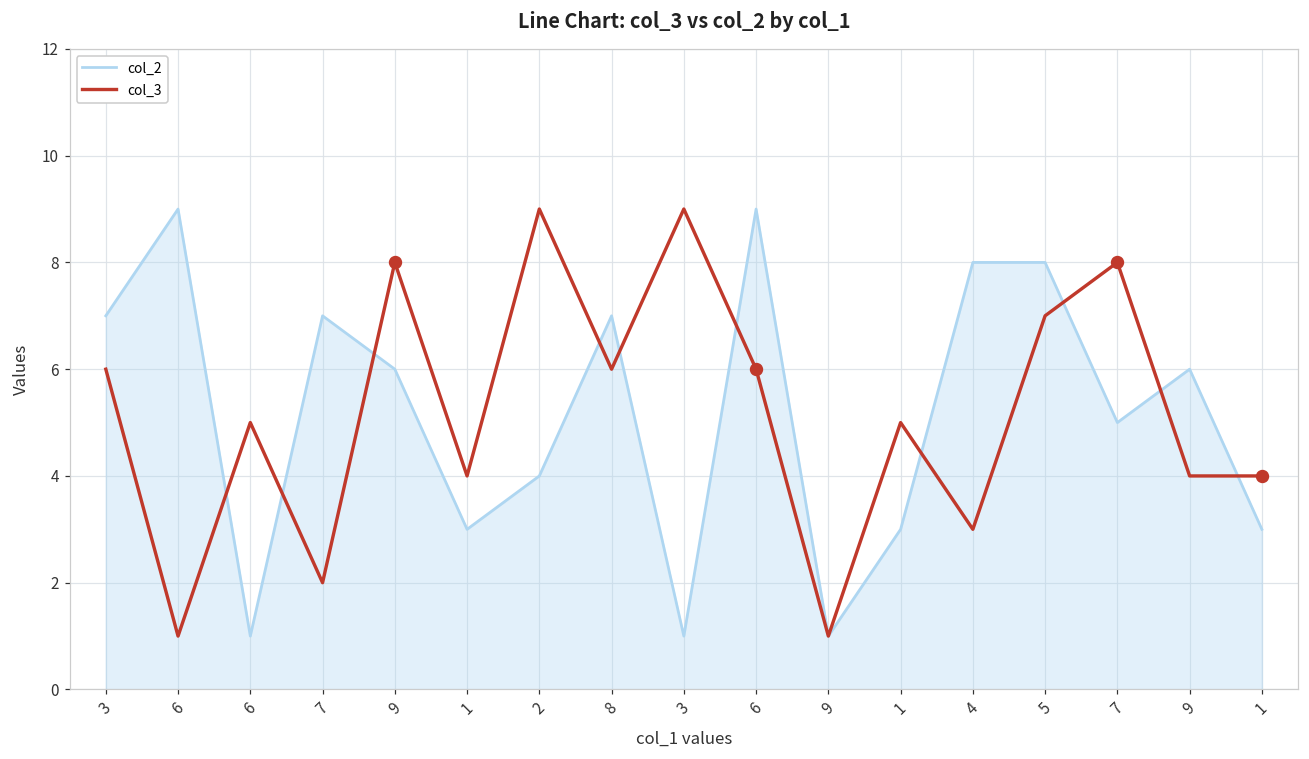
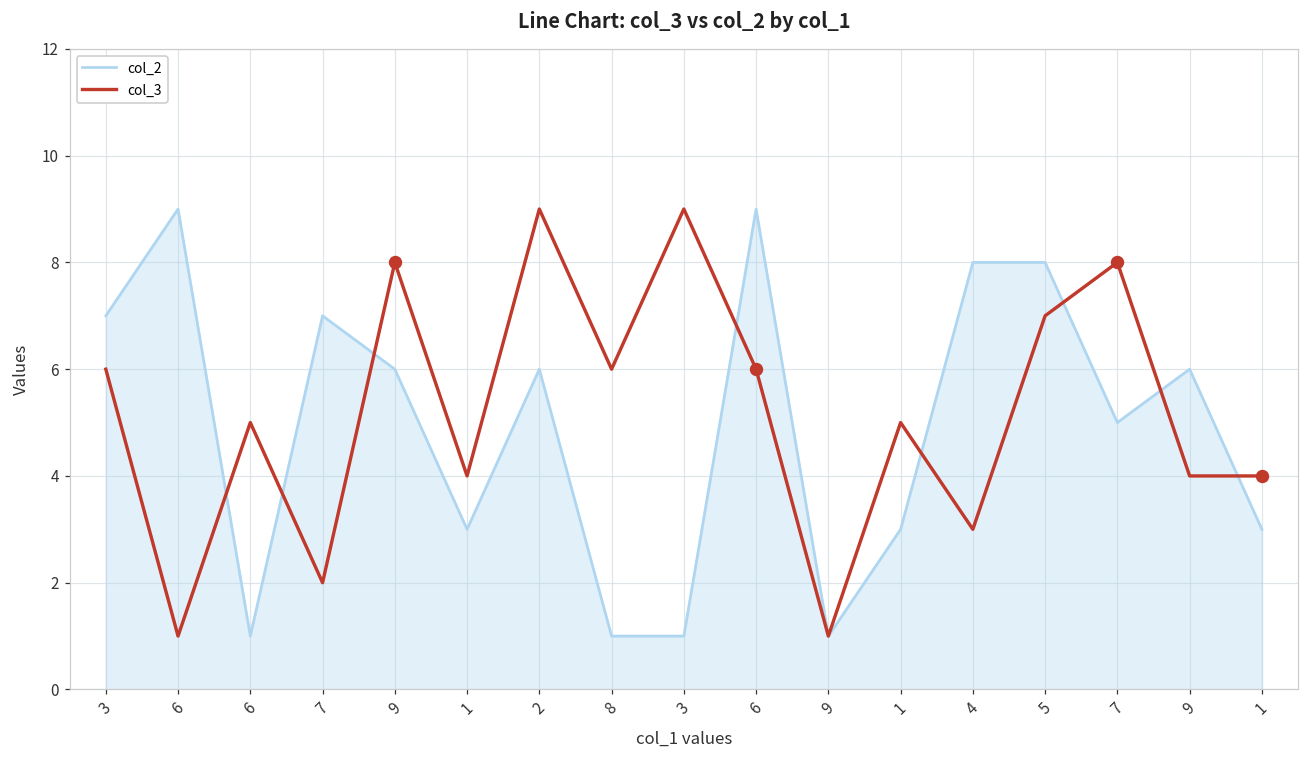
col_2, 2: 4 -> 6
col_2, 8: 7 -> 1
